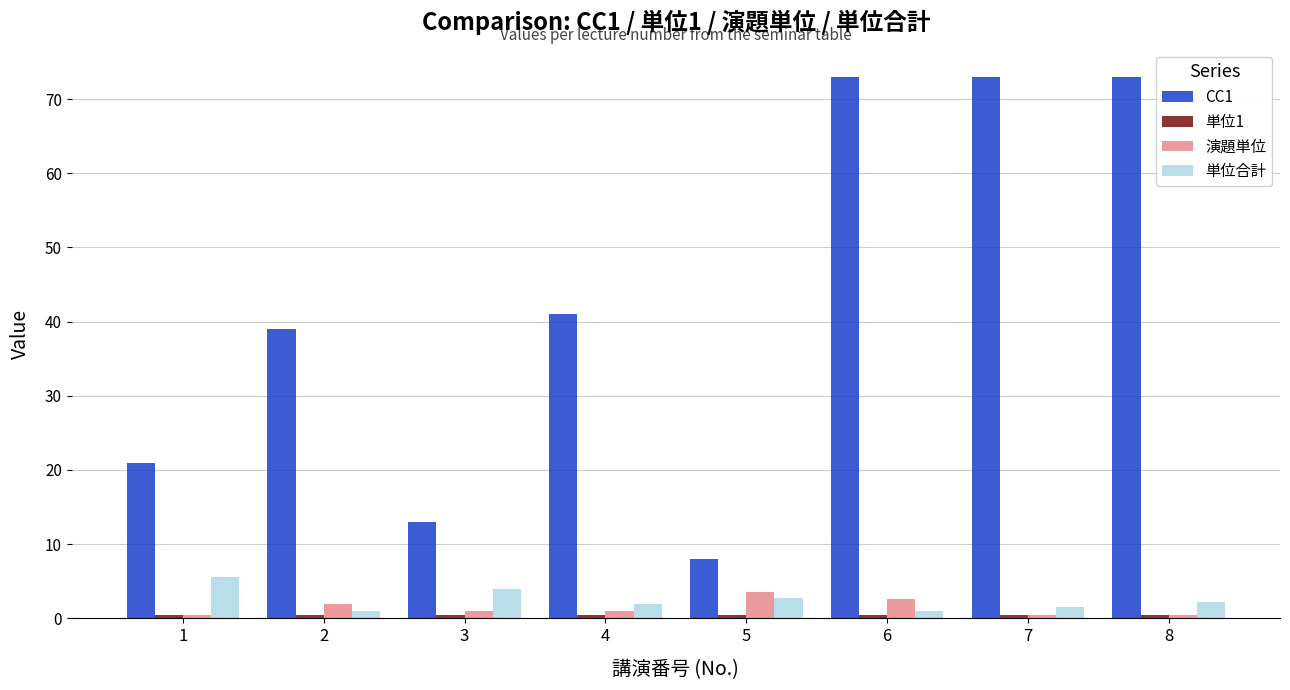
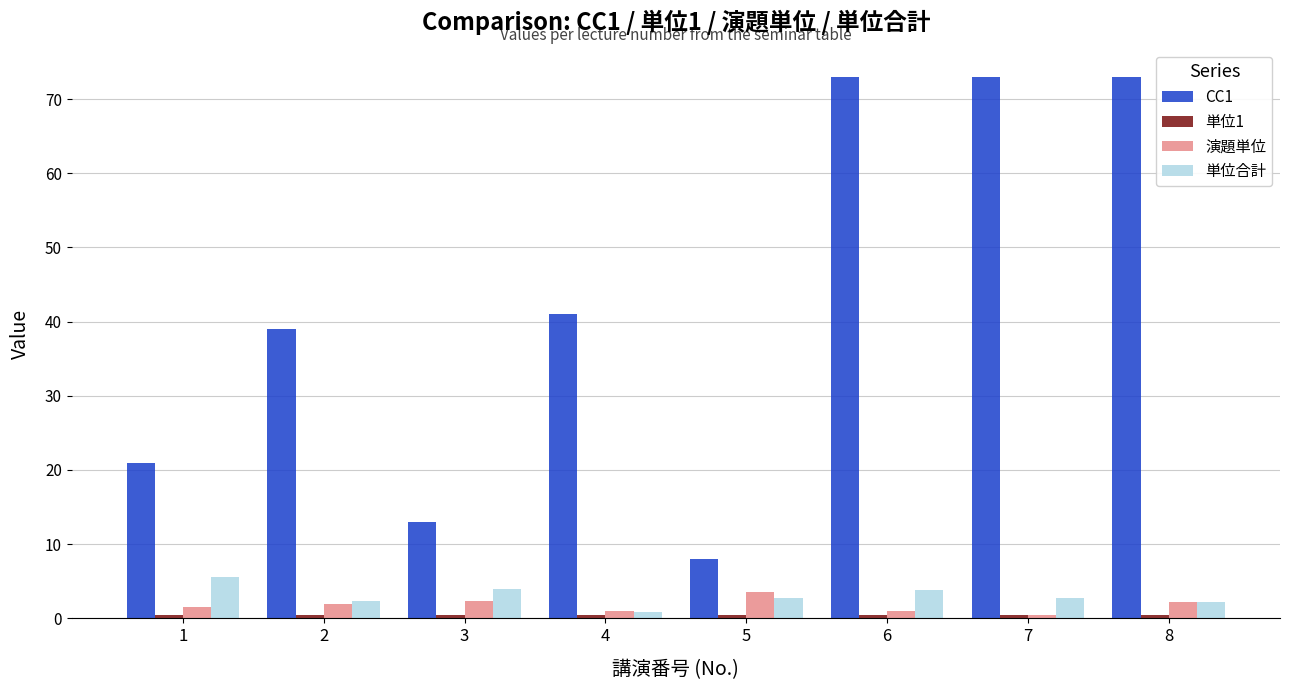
演題単位, 1: 1 -> 2
単位合計, 2: 1 -> 2
演題単位, 3: 1 -> 2
単位合計, 4: 2 -> 1
演題単位, 6: 3 -> 1
単位合計, 6: 1 -> 4
単位合計, 7: 2 -> 3
演題単位, 8: 1 -> 2
